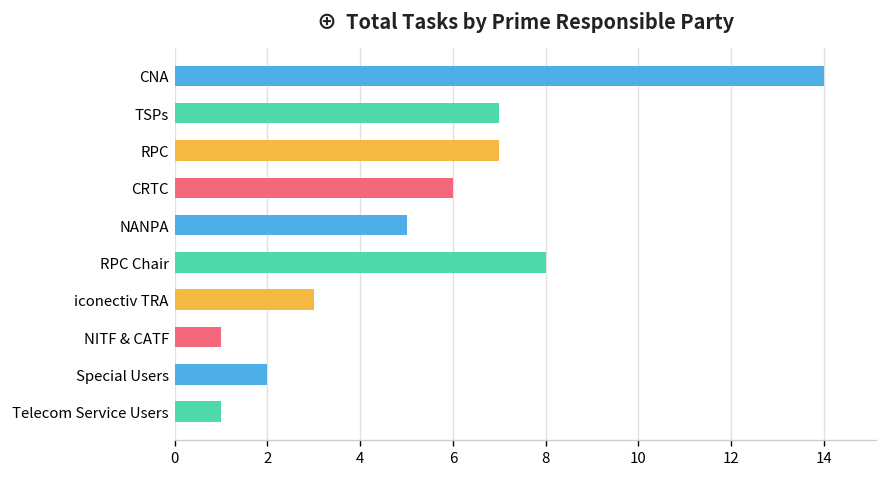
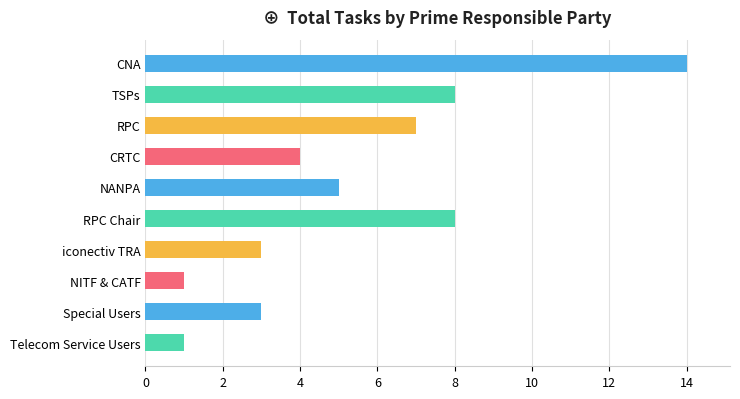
TSPs: 7 -> 8
CRTC: 6 -> 4
Special Users: 2 -> 3
